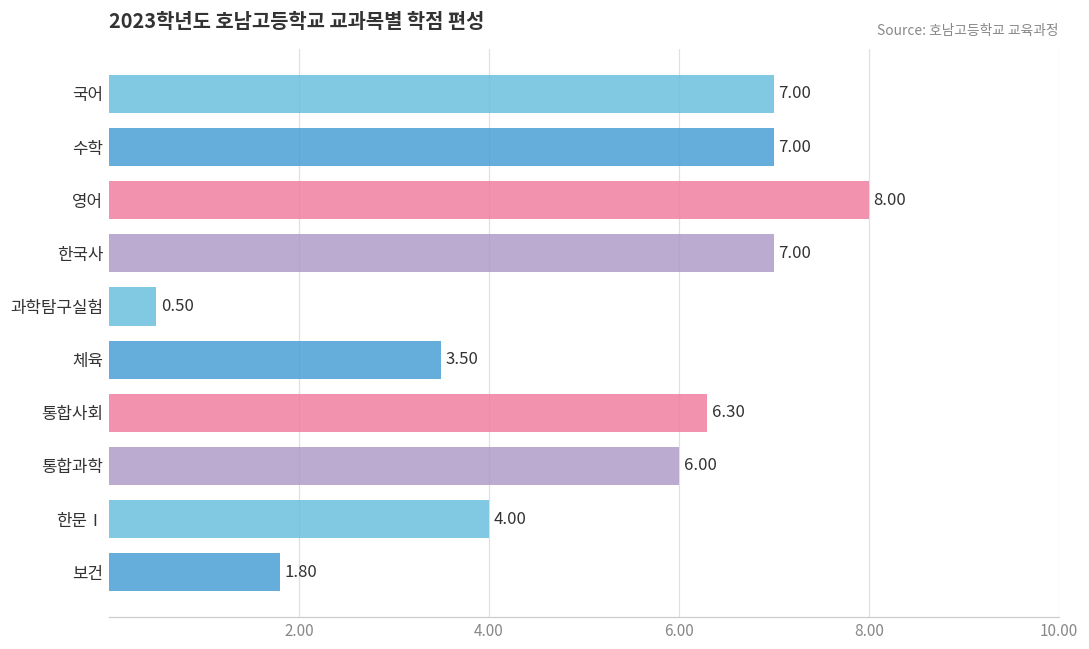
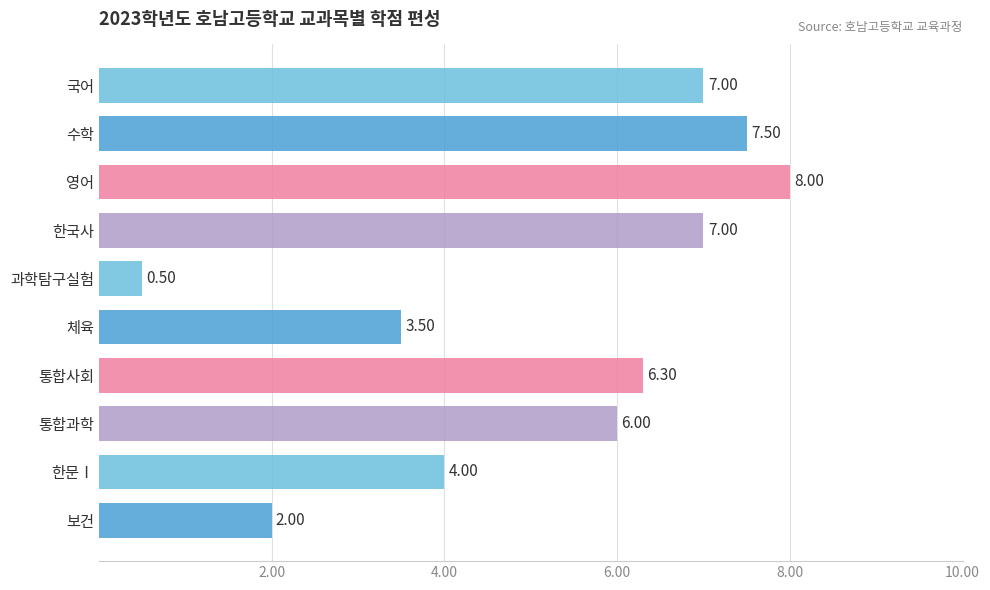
수학: 7.00 -> 7.50
보건: 1.80 -> 2.00
